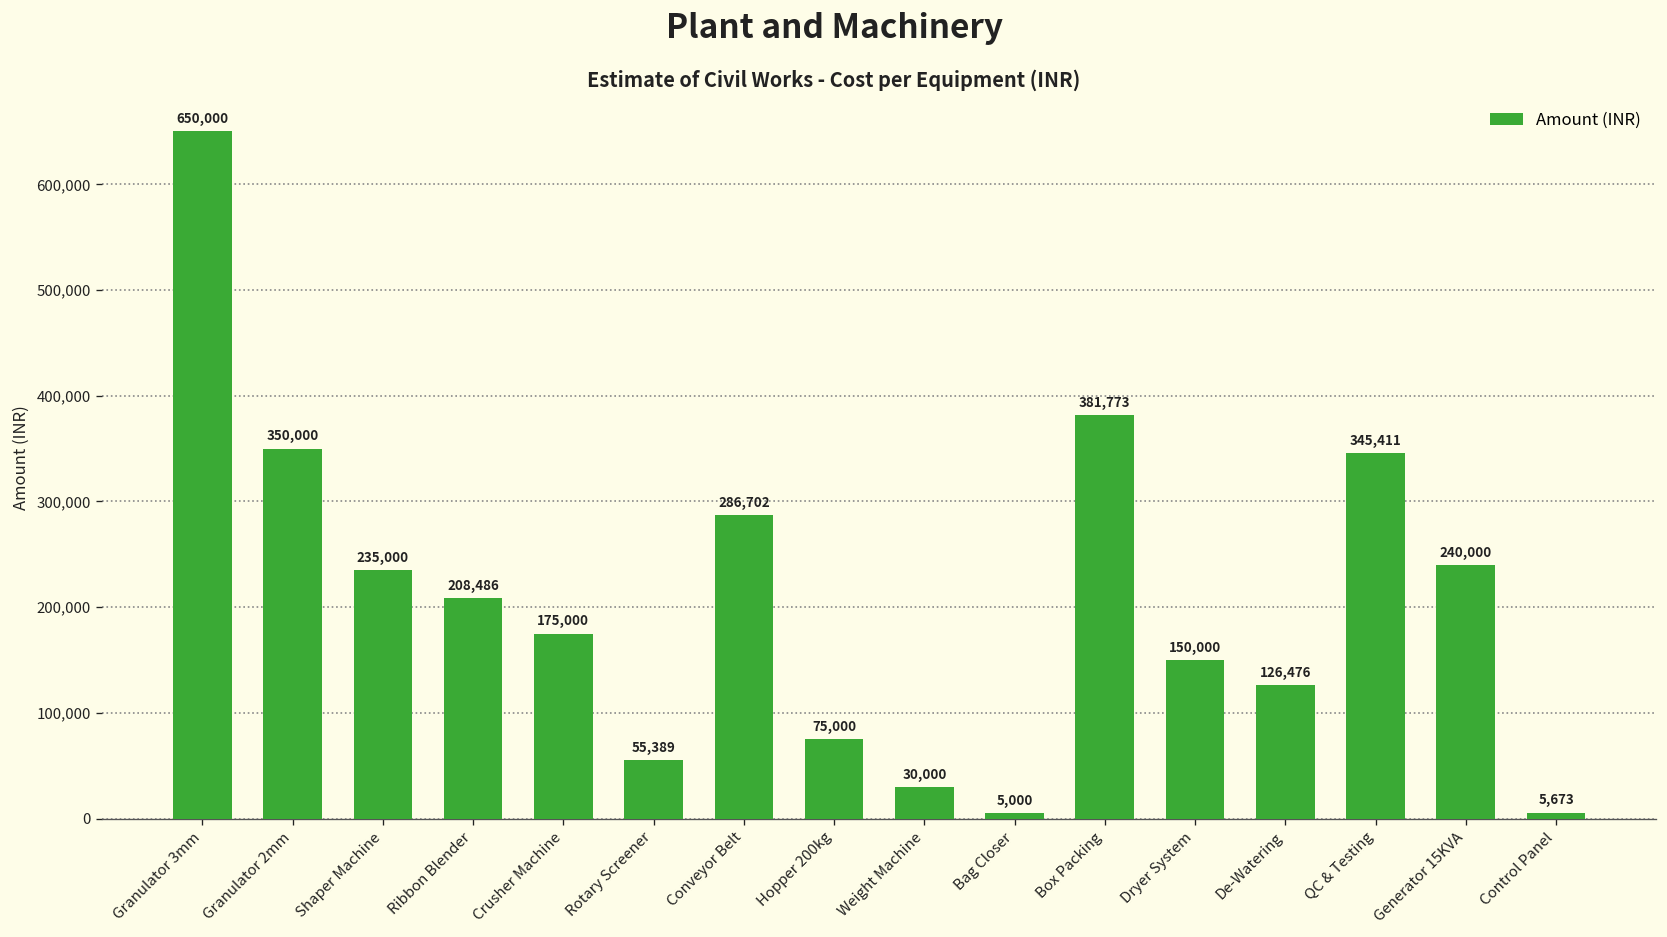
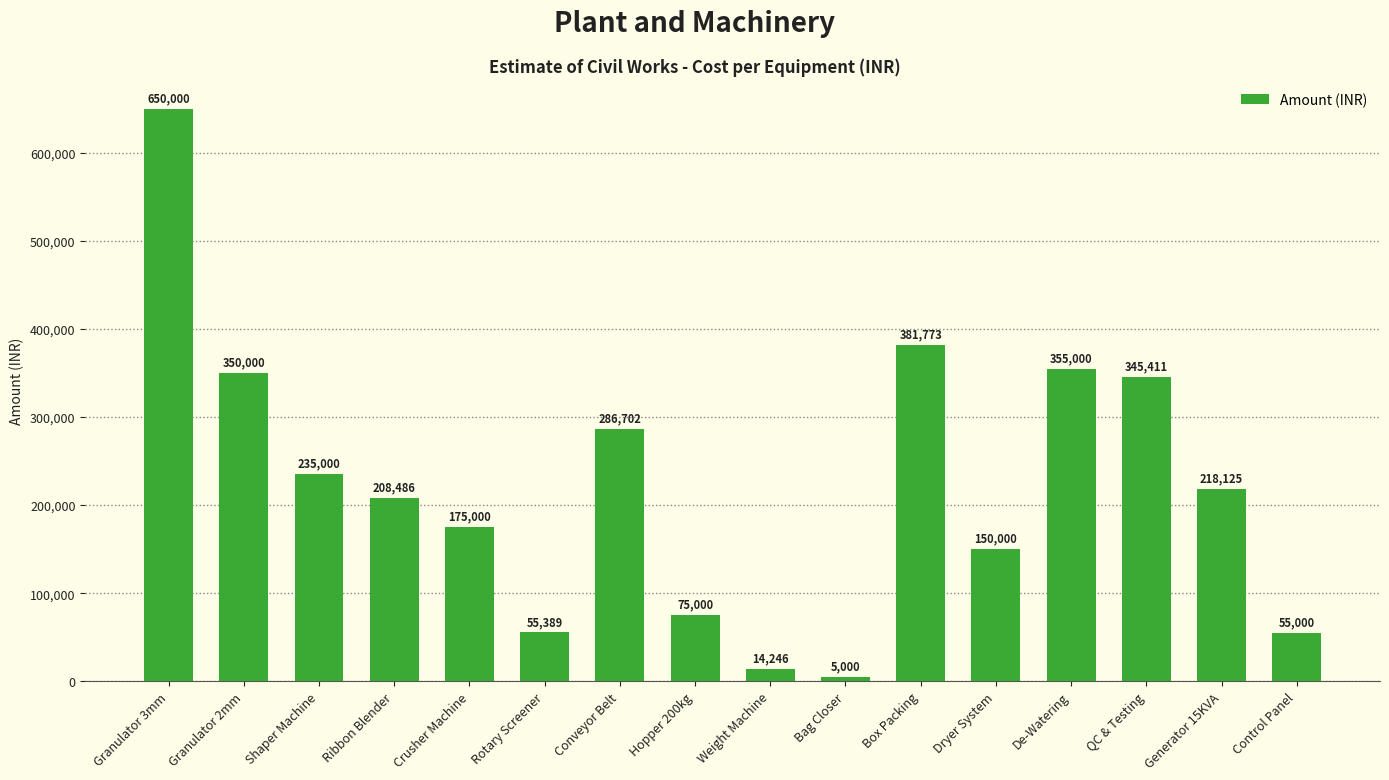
Weight Machine: 30,000 -> 14,246
De-Watering: 126,476 -> 355,000
Generator 15KVA: 240,000 -> 218,125
Control Panel: 5,673 -> 55,000
